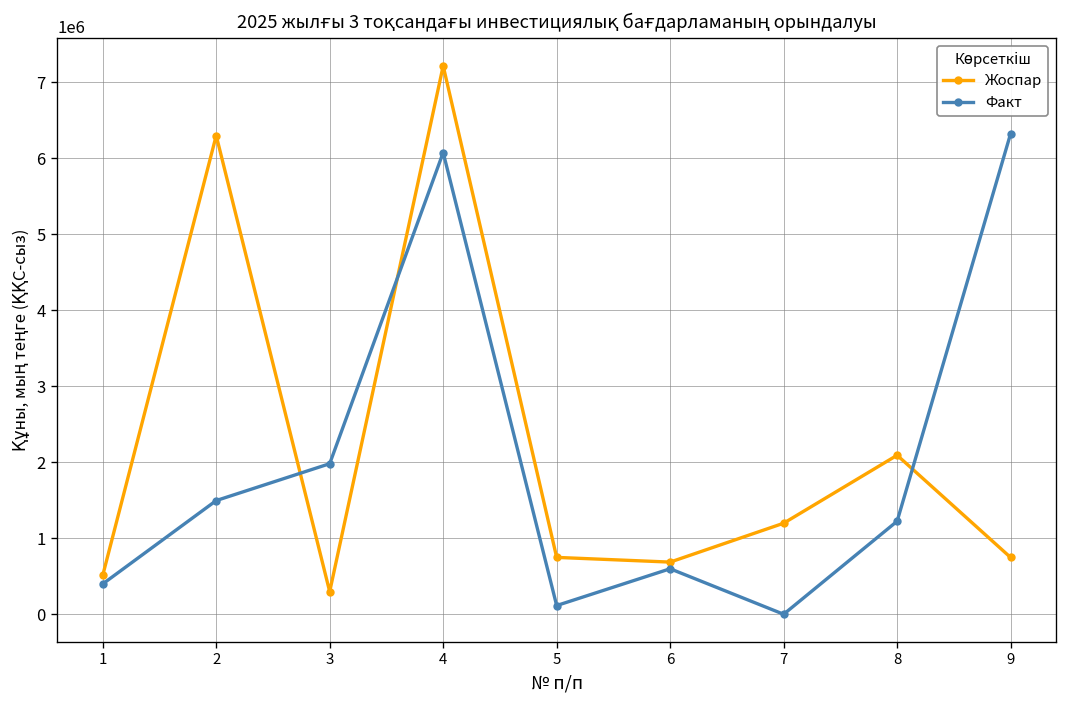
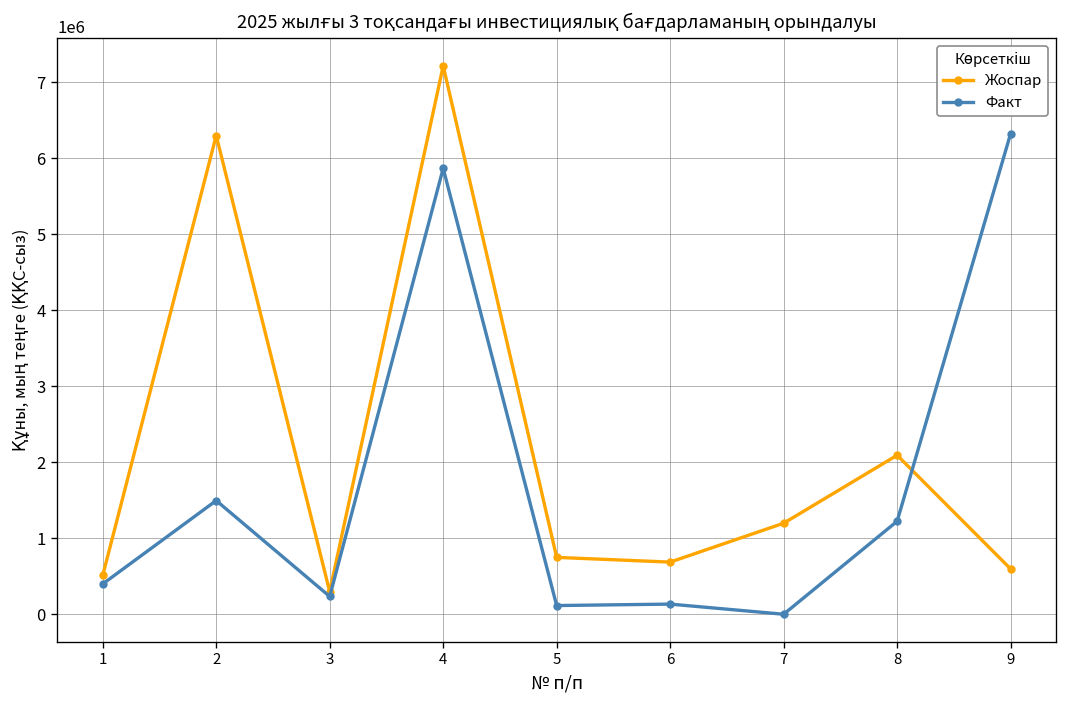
Факт, 3: 2000000 -> 200000
Факт, 4: 6100000 -> 5900000
Факт, 6: 600000 -> 100000
Жоспар, 9: 700000 -> 600000
